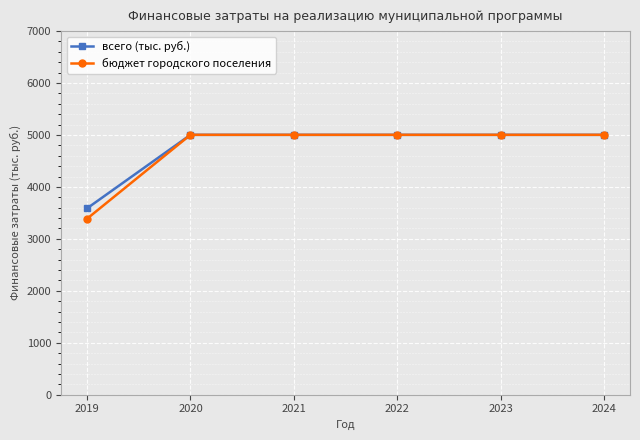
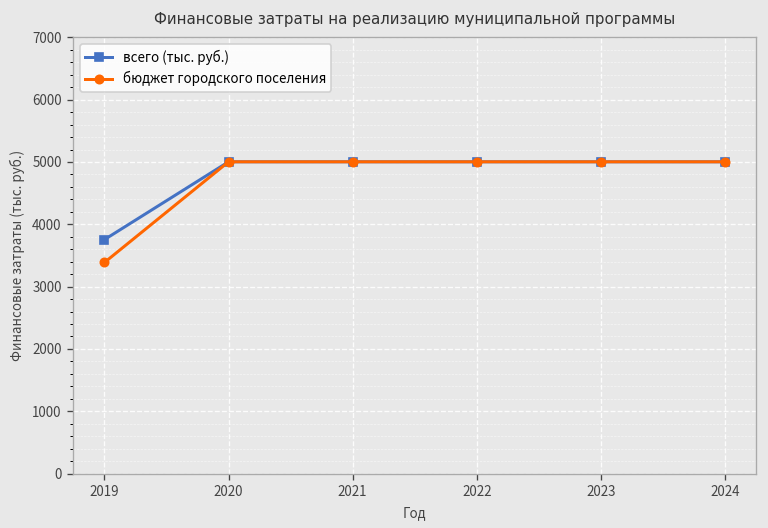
всего (тыс. руб.), 2019: 3600 -> 3800
